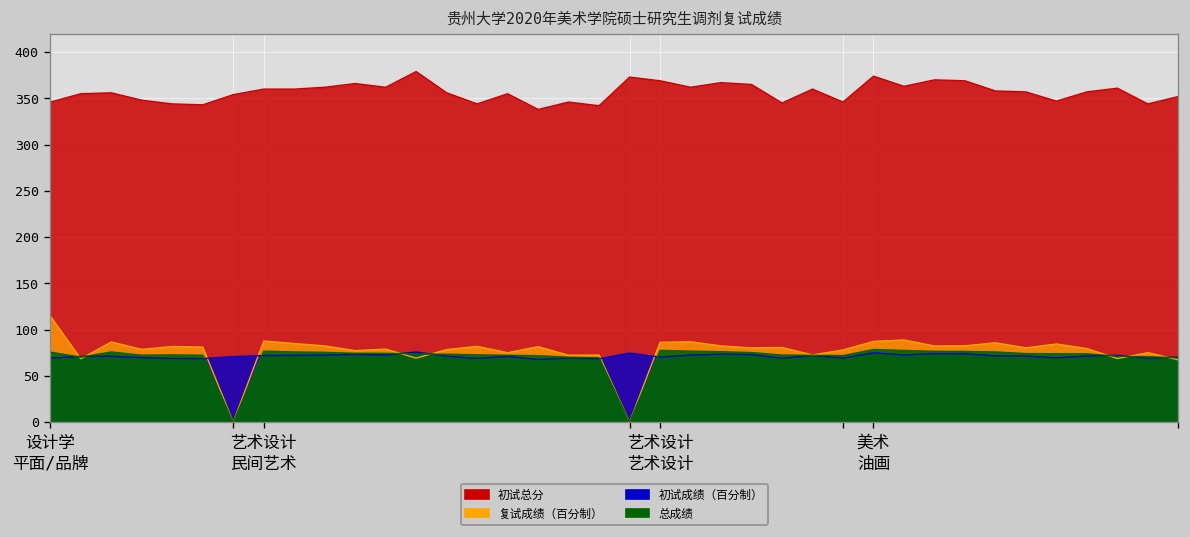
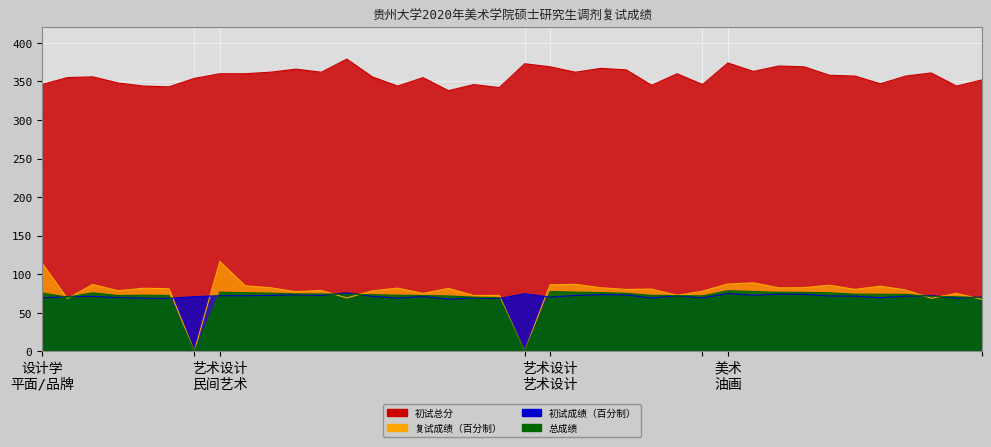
复试成绩（百分制）, 艺术设计 民间艺术: 90 -> 120
